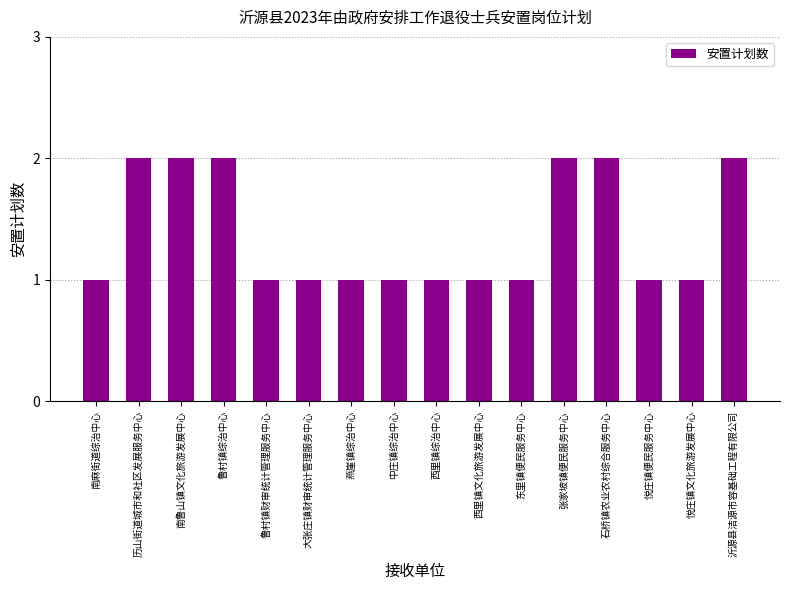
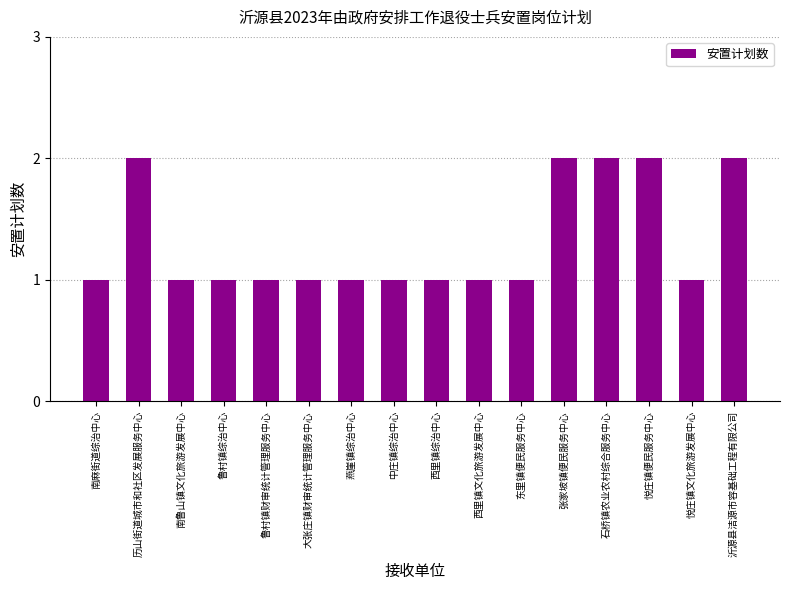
南鲁山镇文化旅游发展中心: 2 -> 1
鲁村镇综治中心: 2 -> 1
悦庄镇便民服务中心: 1 -> 2
